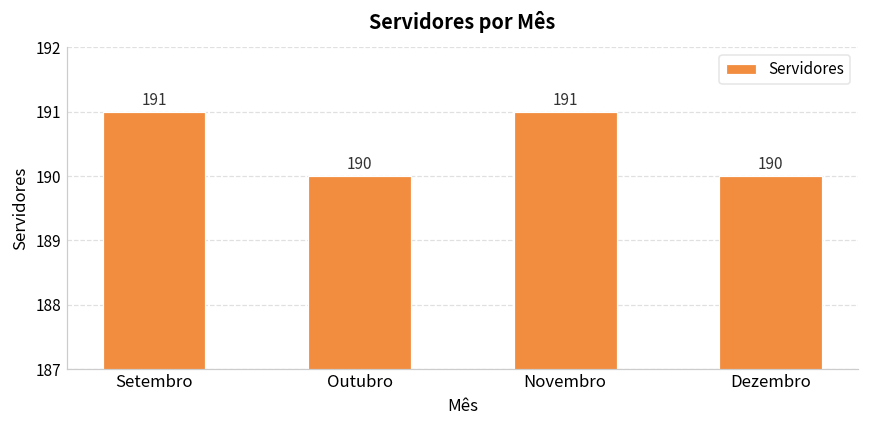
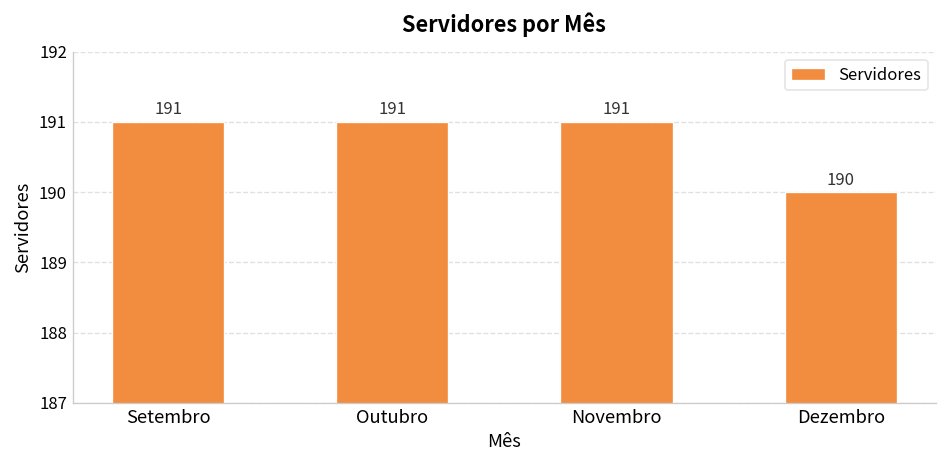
Outubro: 190 -> 191
